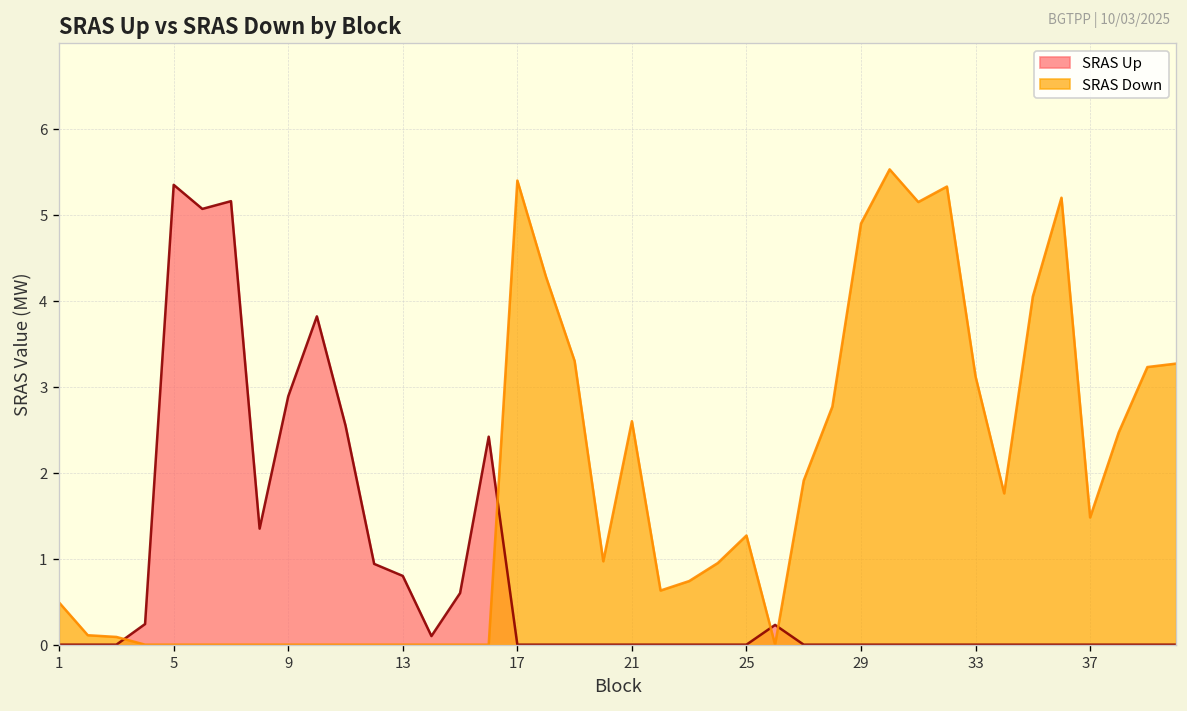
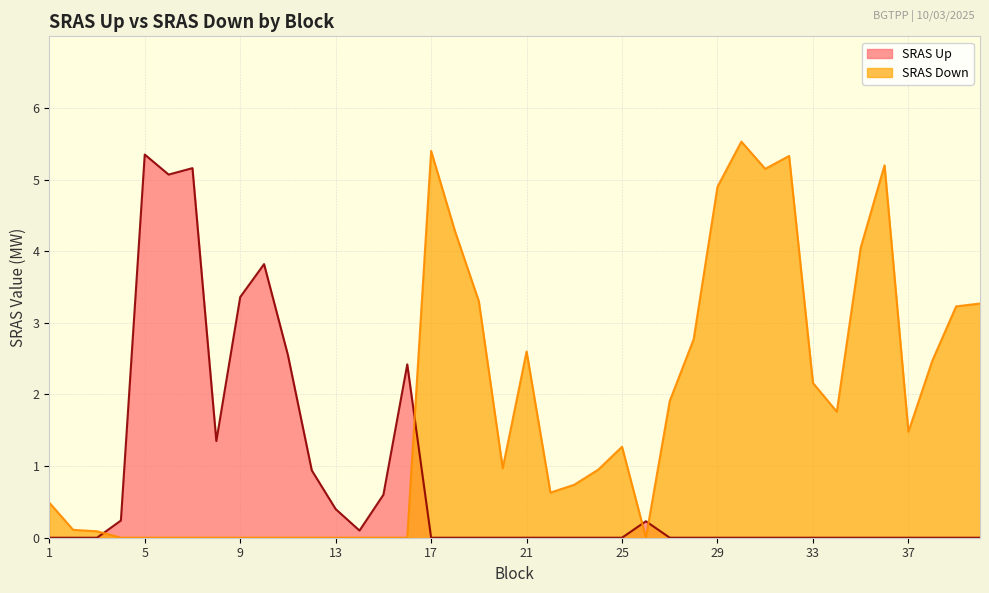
SRAS Up, 9: 2.9 -> 3.4
SRAS Up, 13: 0.8 -> 0.4
SRAS Down, 33: 3.1 -> 2.2
